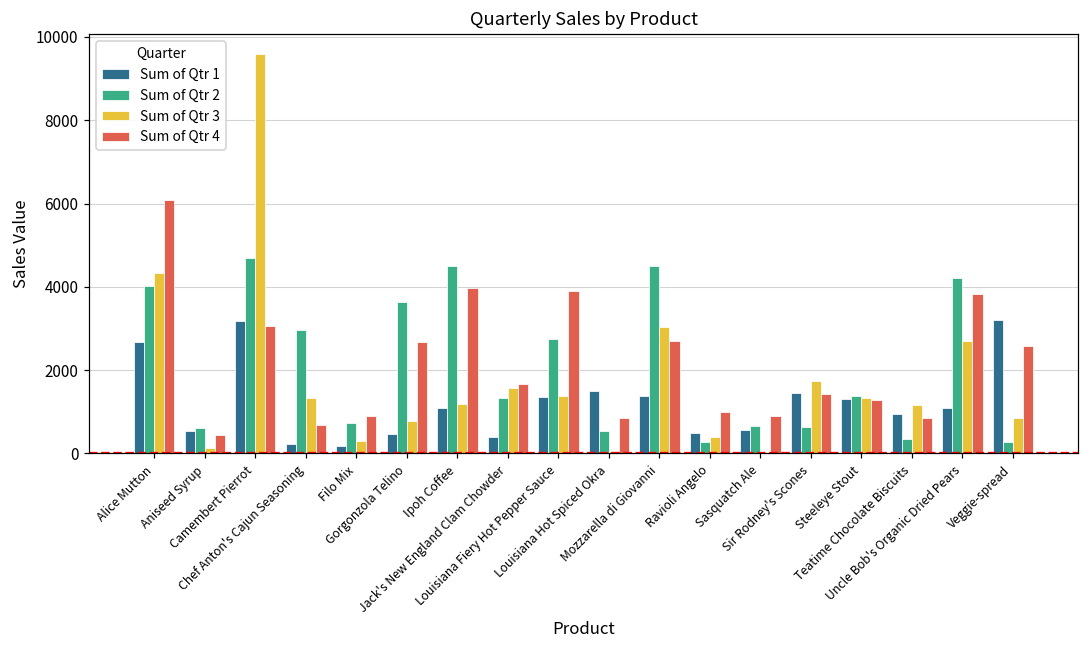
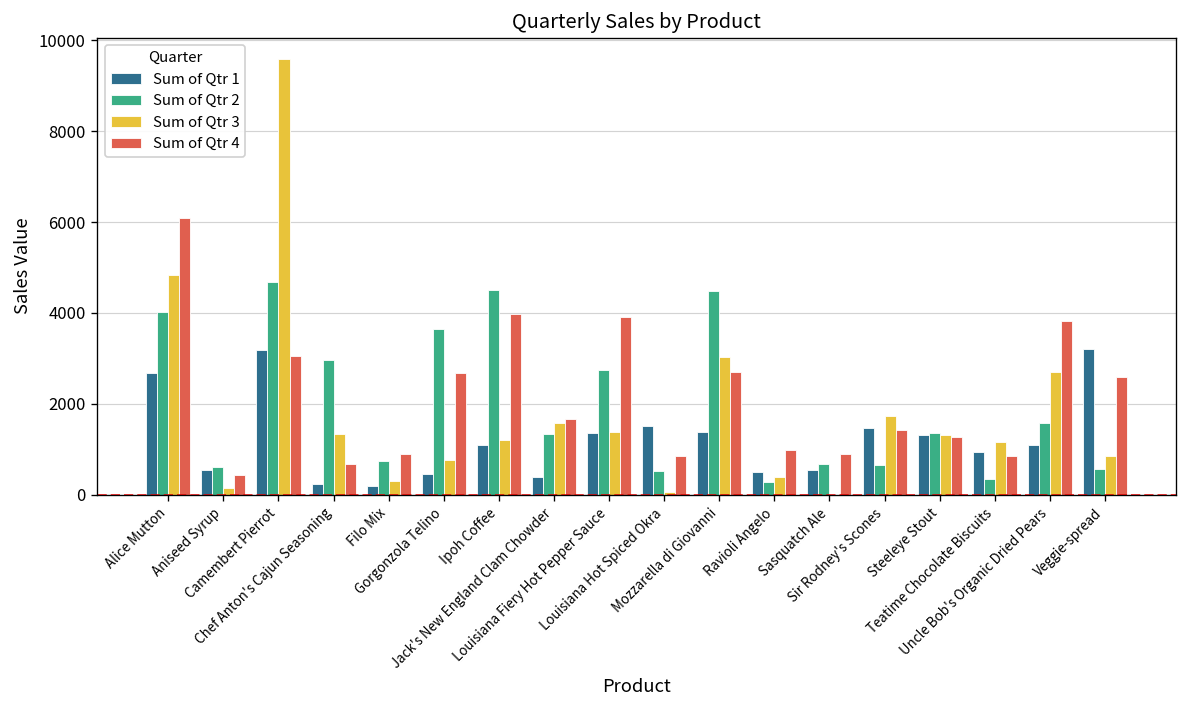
Sum of Qtr 3, Alice Mutton: 4300 -> 4800
Sum of Qtr 2, Uncle Bob's Organic Dried Pears: 4200 -> 1600
Sum of Qtr 2, Veggie-spread: 300 -> 600
